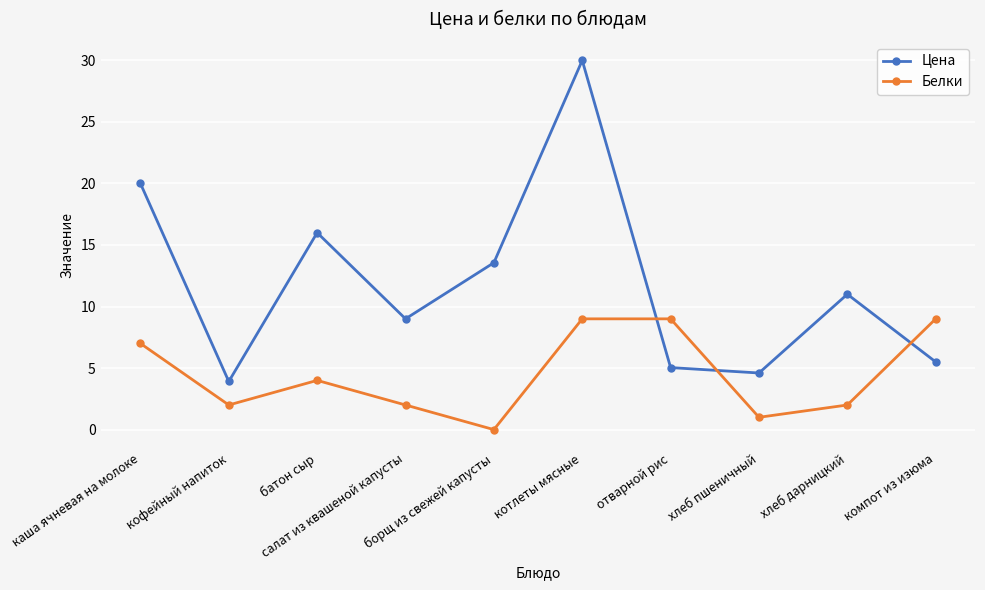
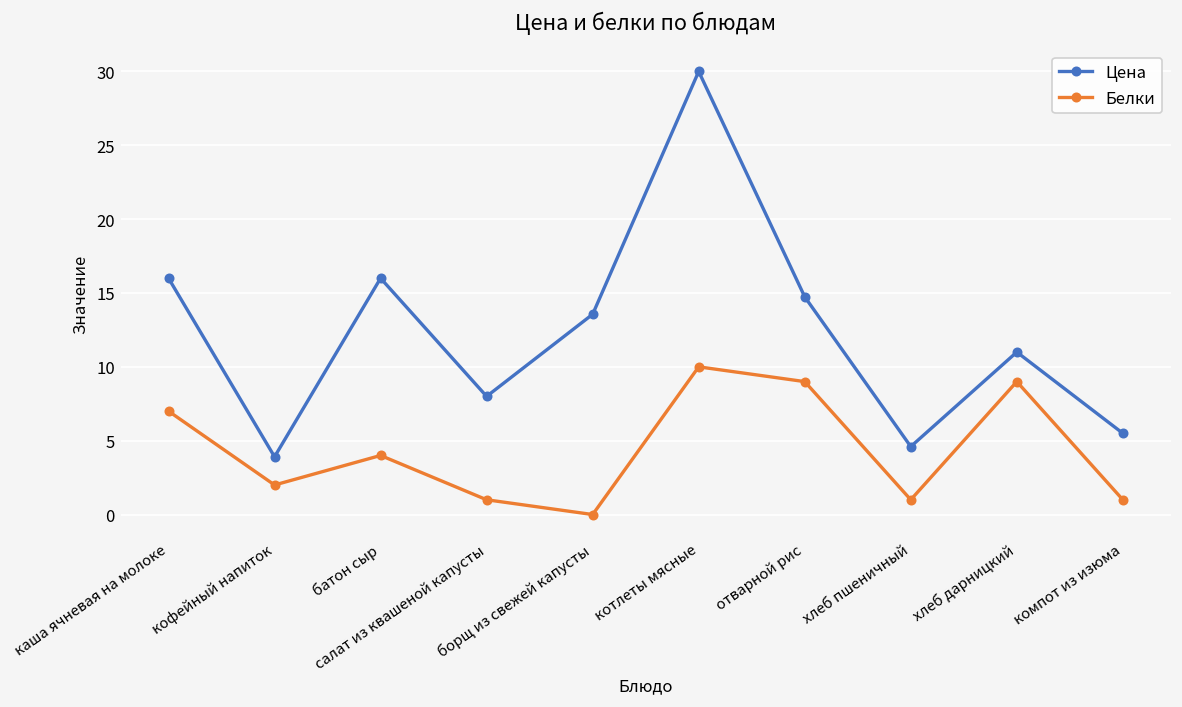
Цена, каша ячневая на молоке: 20 -> 16
Цена, салат из квашеной капусты: 9 -> 8
Белки, салат из квашеной капусты: 2 -> 1
Белки, котлеты мясные: 9 -> 10
Цена, отварной рис: 5.0 -> 14.7
Белки, хлеб дарницкий: 2 -> 9
Белки, компот из изюма: 9 -> 1
